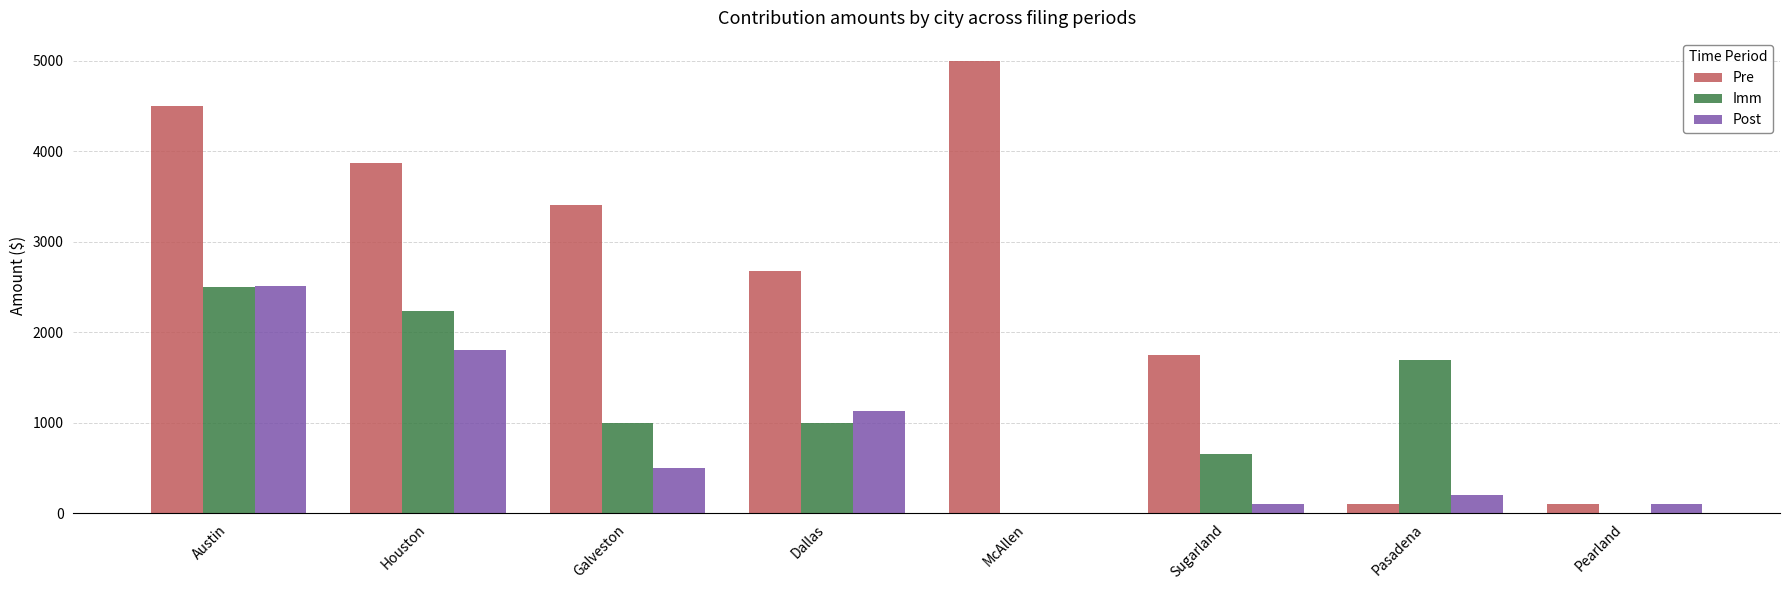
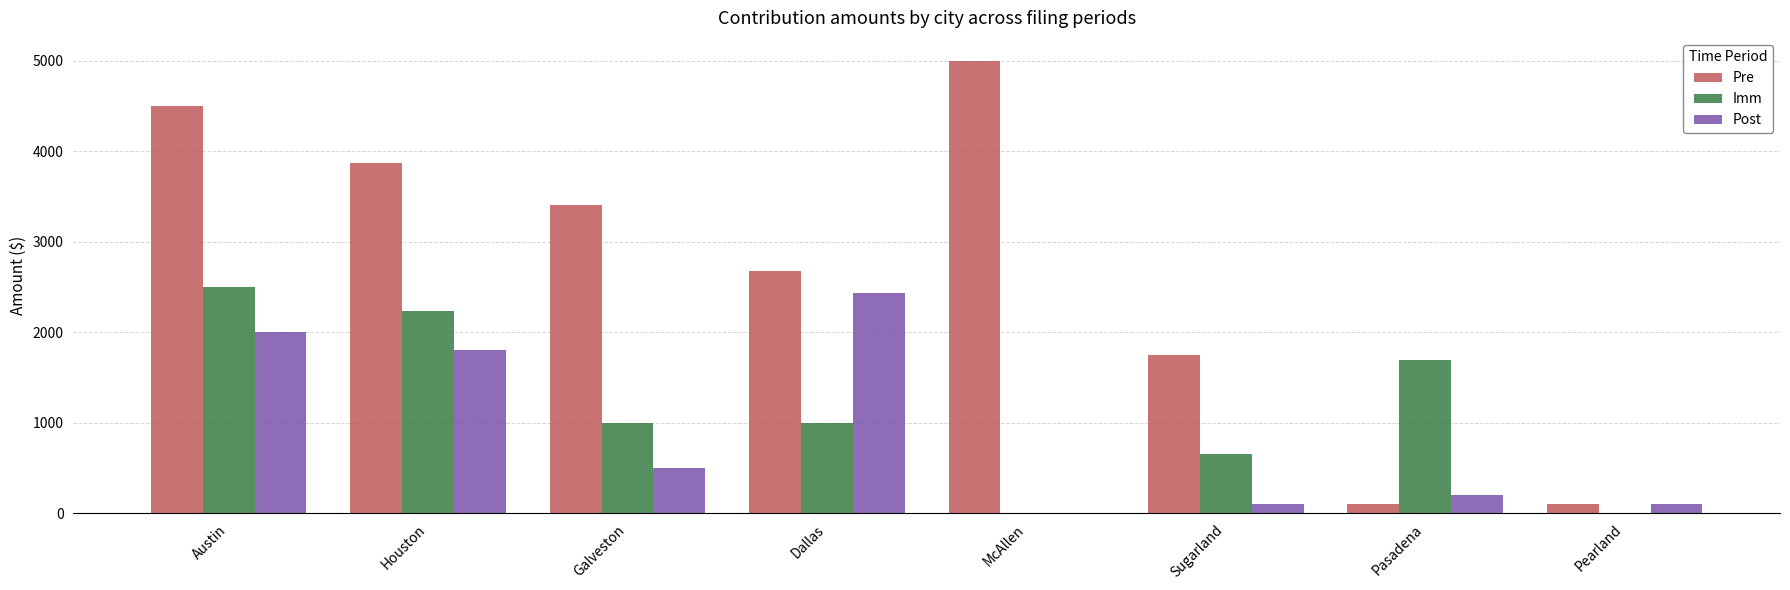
Post, Austin: 2500 -> 2000
Post, Dallas: 1100 -> 2400
